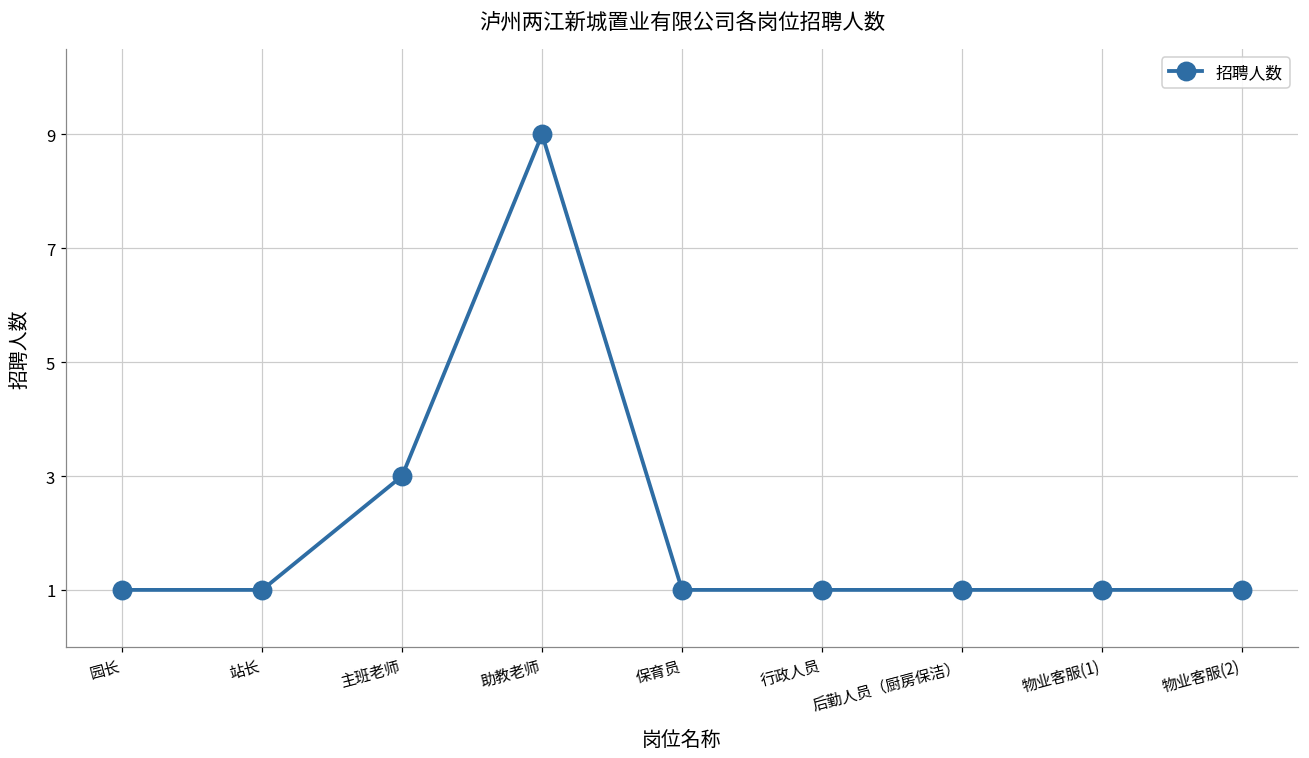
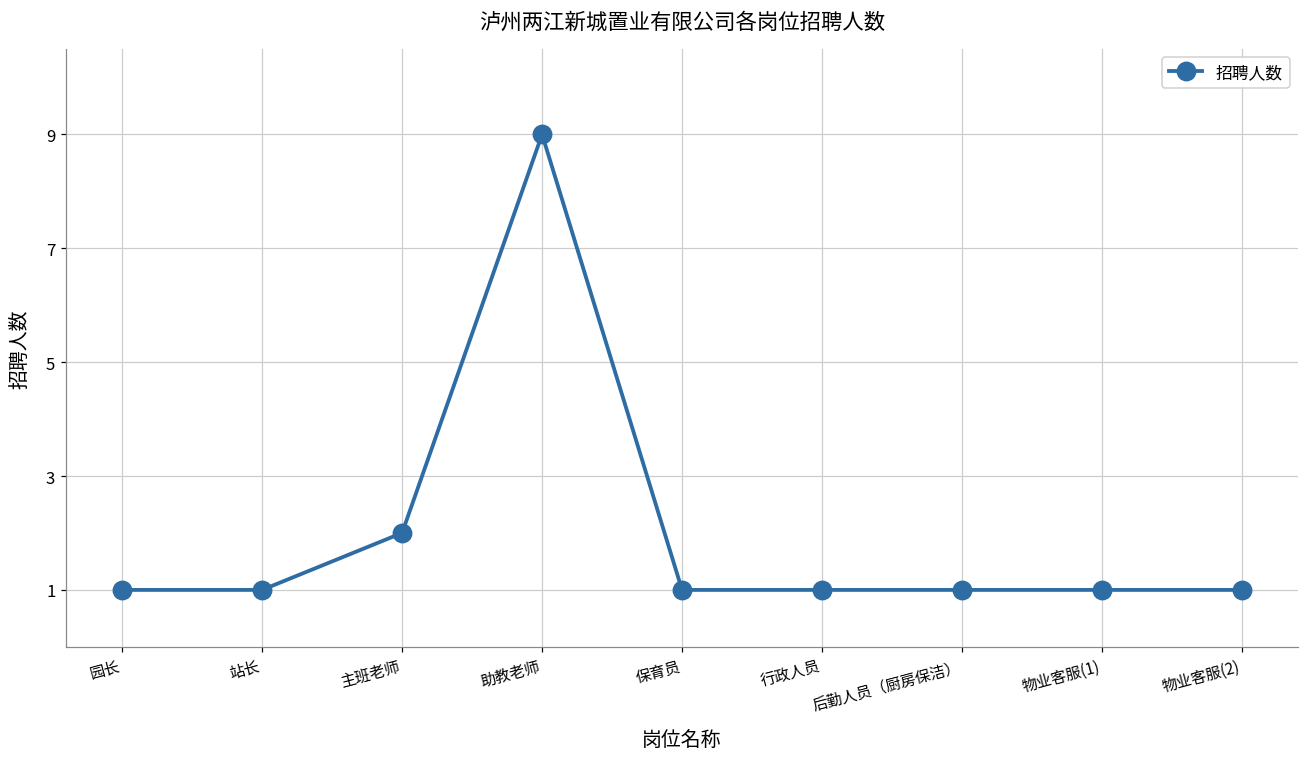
主班老师: 3 -> 2
